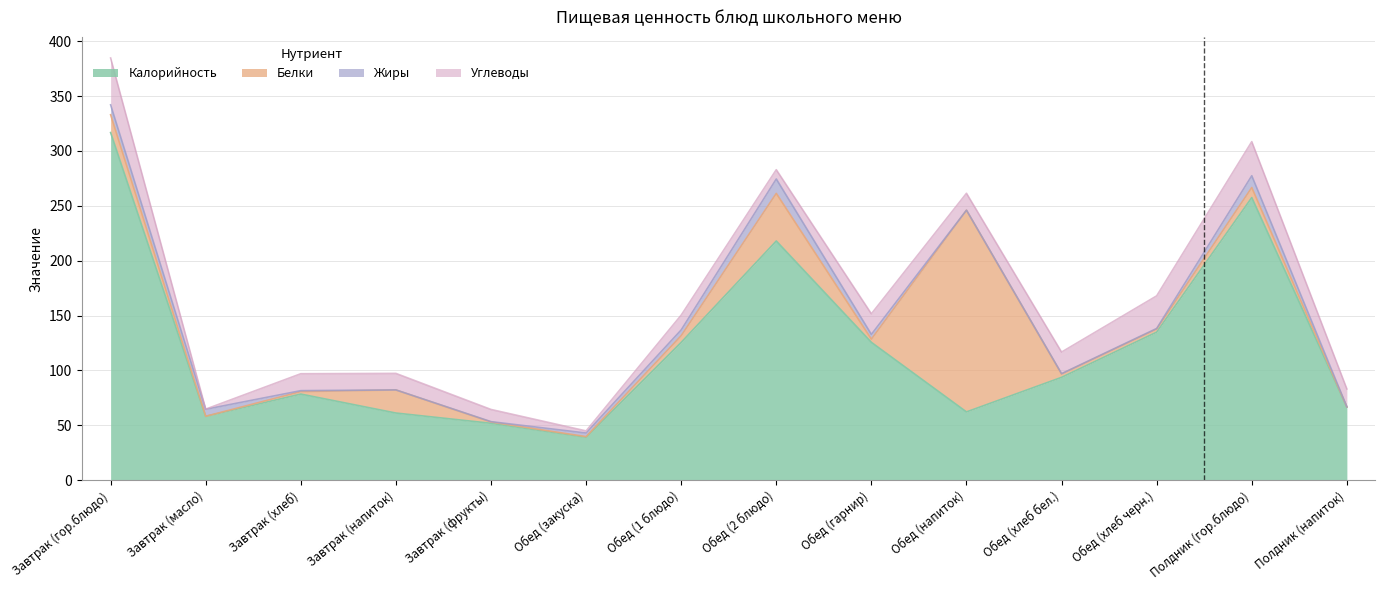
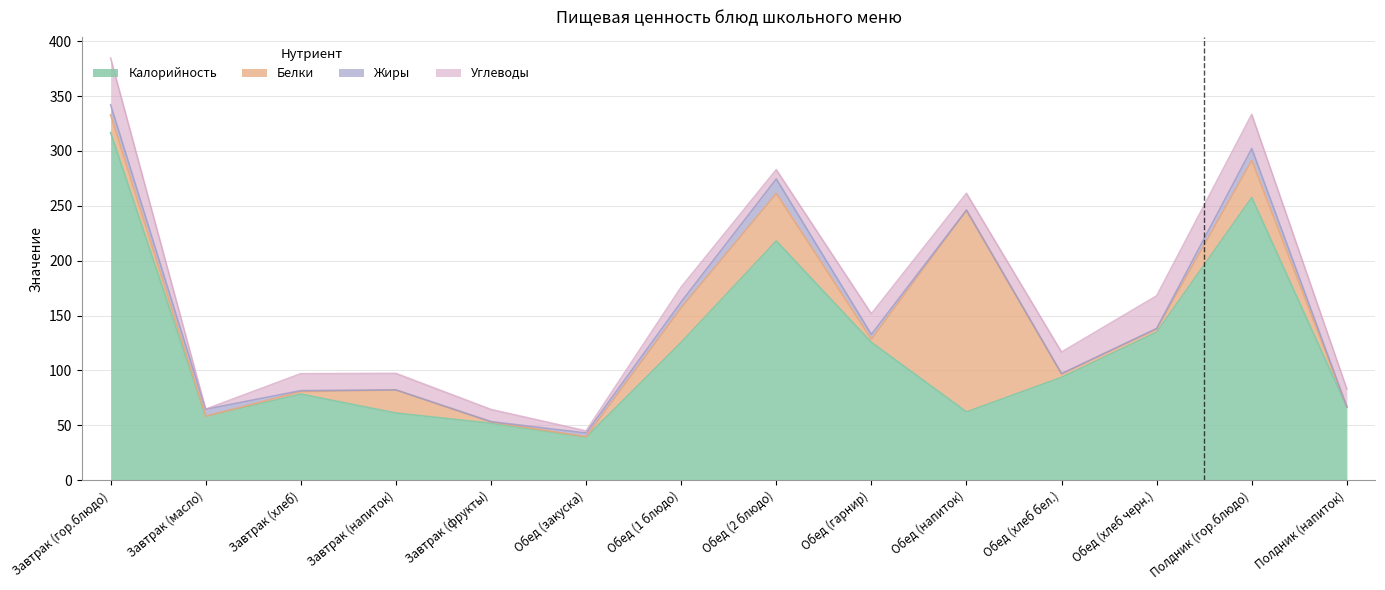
Белки, Обед (1 блюдо): 6 -> 32
Белки, Полдник (гор.блюдо): 9 -> 34
